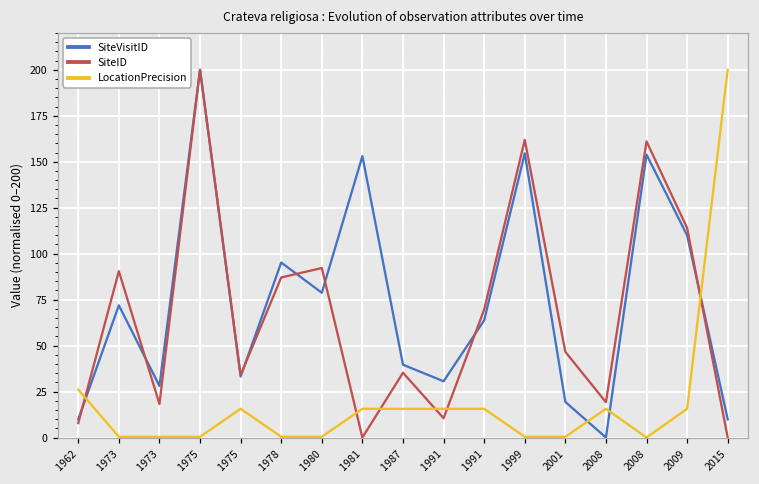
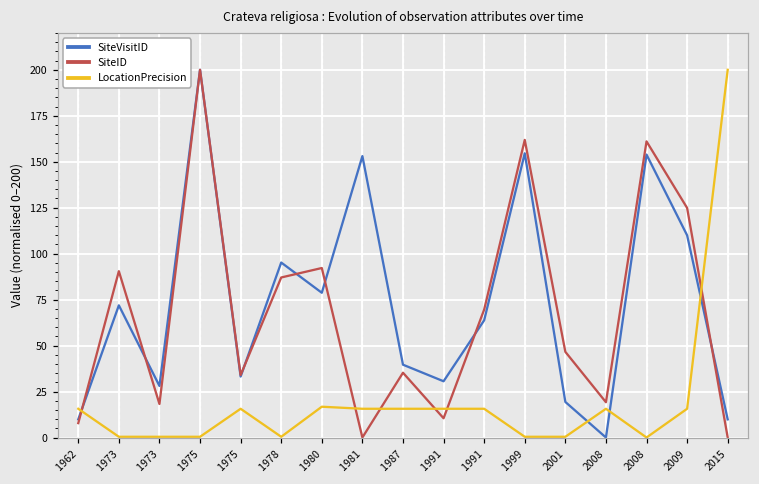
LocationPrecision, 1962: 26 -> 16
LocationPrecision, 1980: 0 -> 17
SiteID, 2009: 114 -> 125
